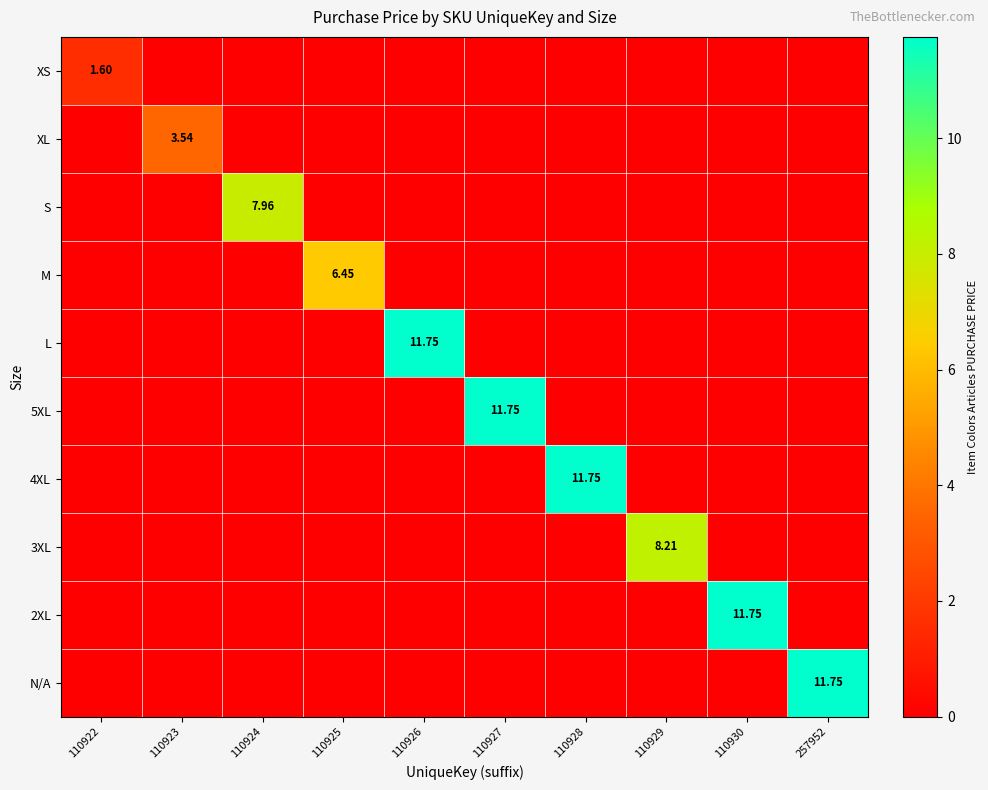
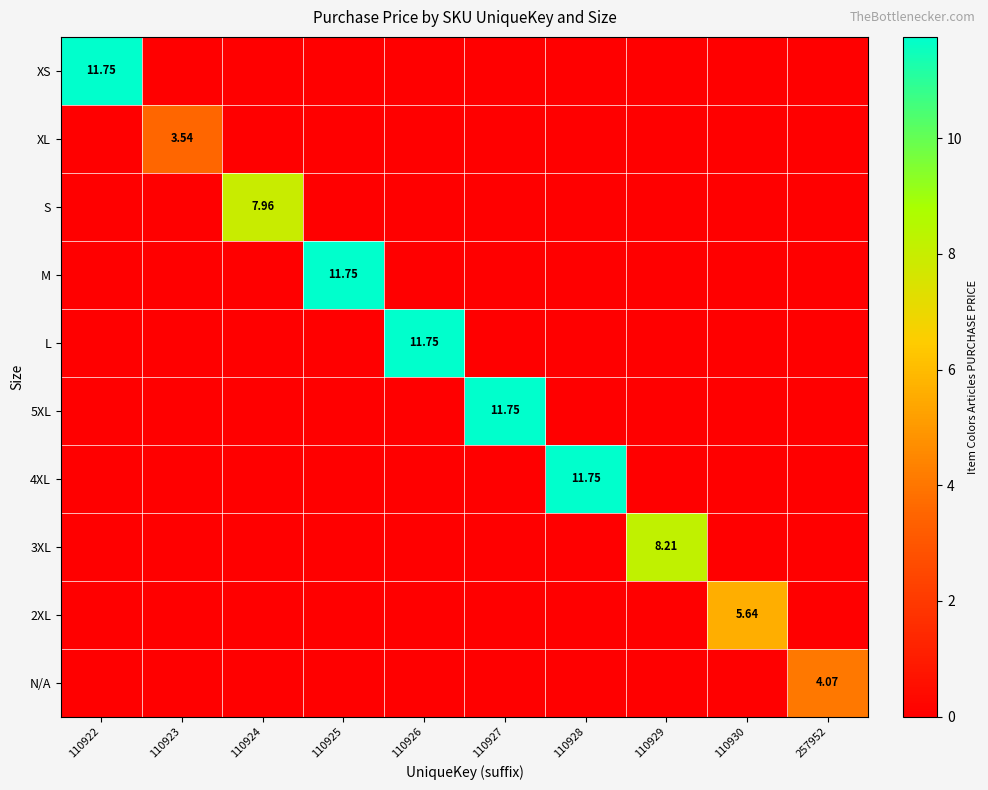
XS, 110922: 1.60 -> 11.75
M, 110925: 6.45 -> 11.75
2XL, 110930: 11.75 -> 5.64
N/A, 257952: 11.75 -> 4.07
